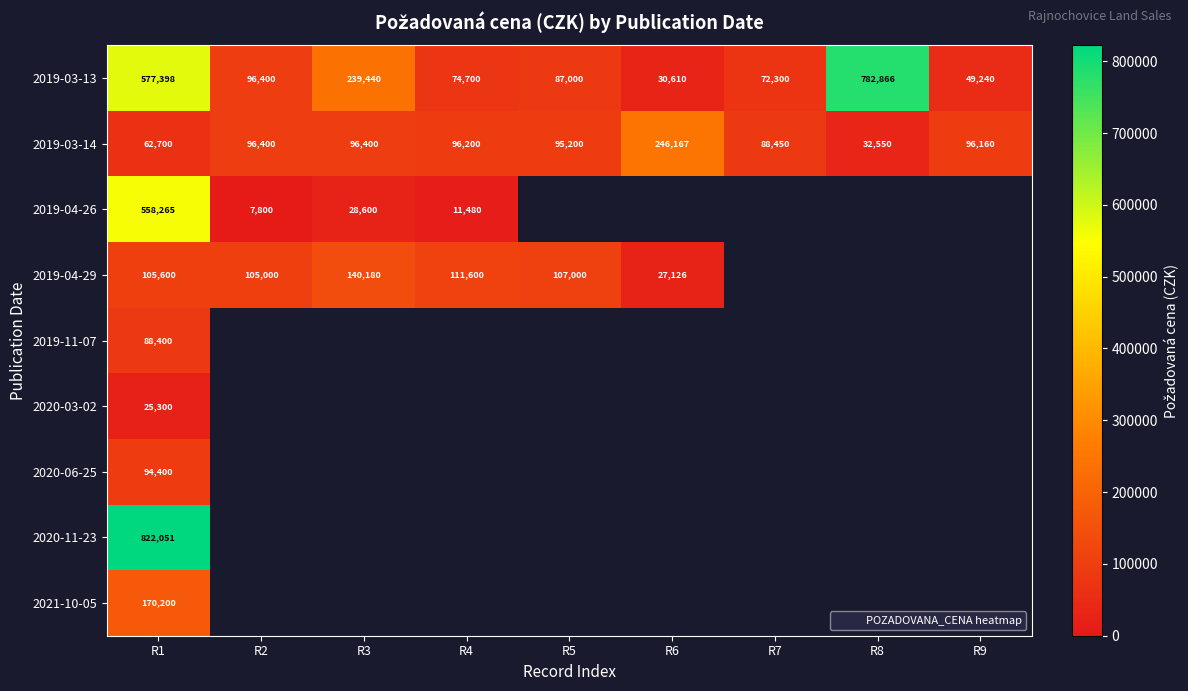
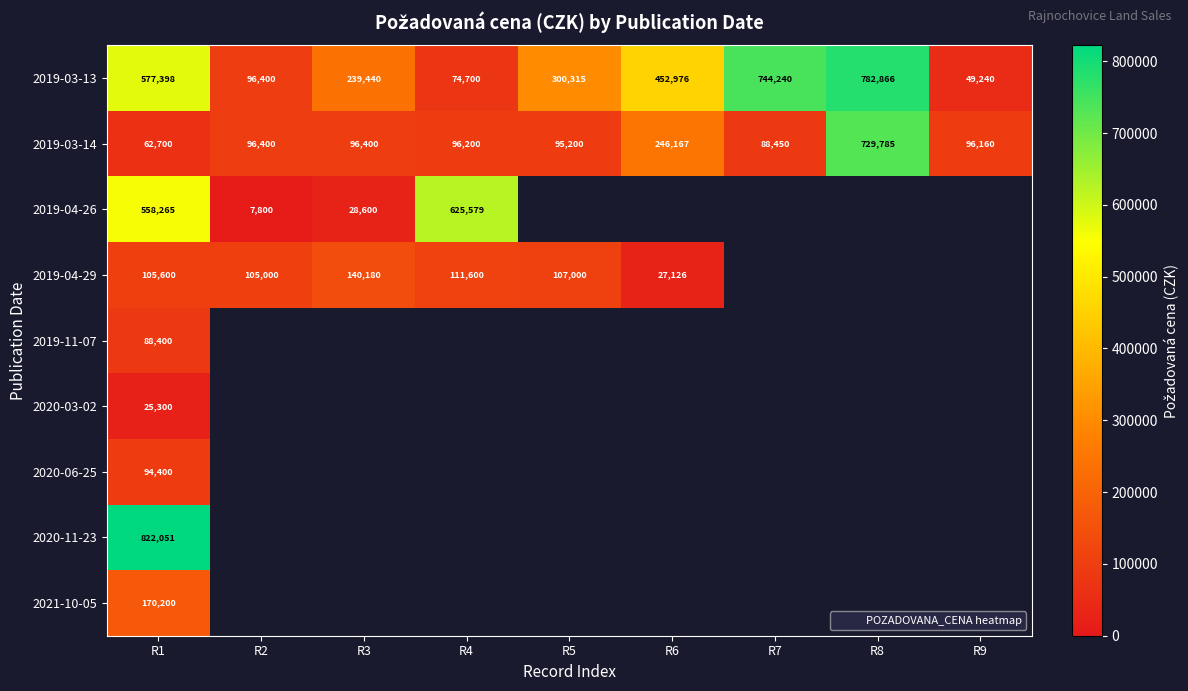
2019-03-13, R5: 87,000 -> 300,315
2019-03-13, R6: 30,610 -> 452,976
2019-03-13, R7: 72,300 -> 744,240
2019-03-14, R8: 32,550 -> 729,785
2019-04-26, R4: 11,480 -> 625,579
